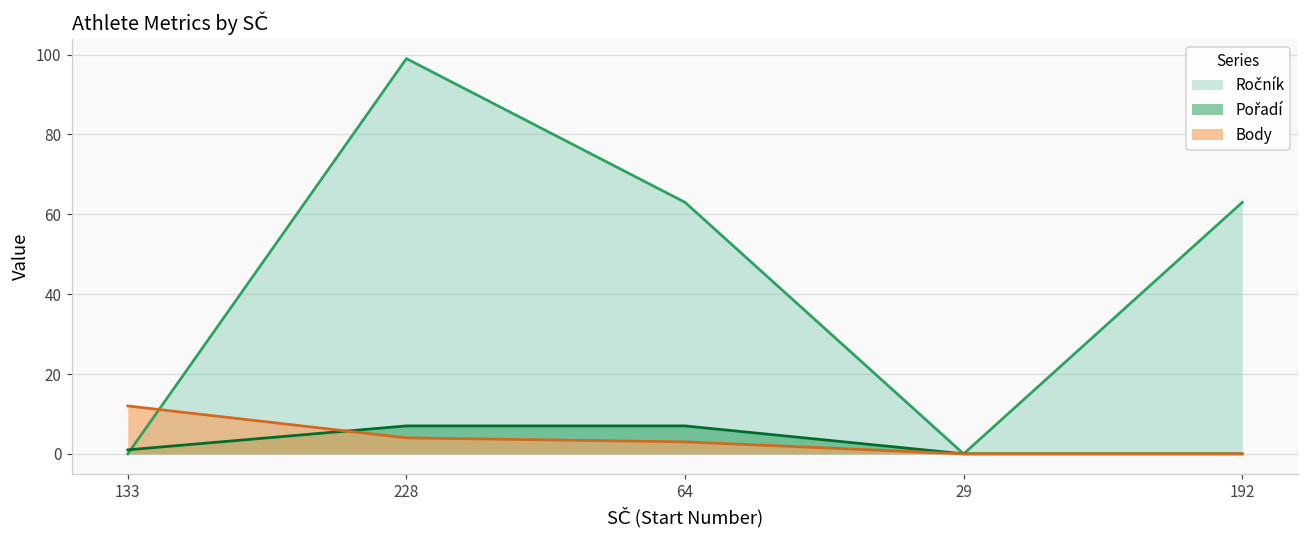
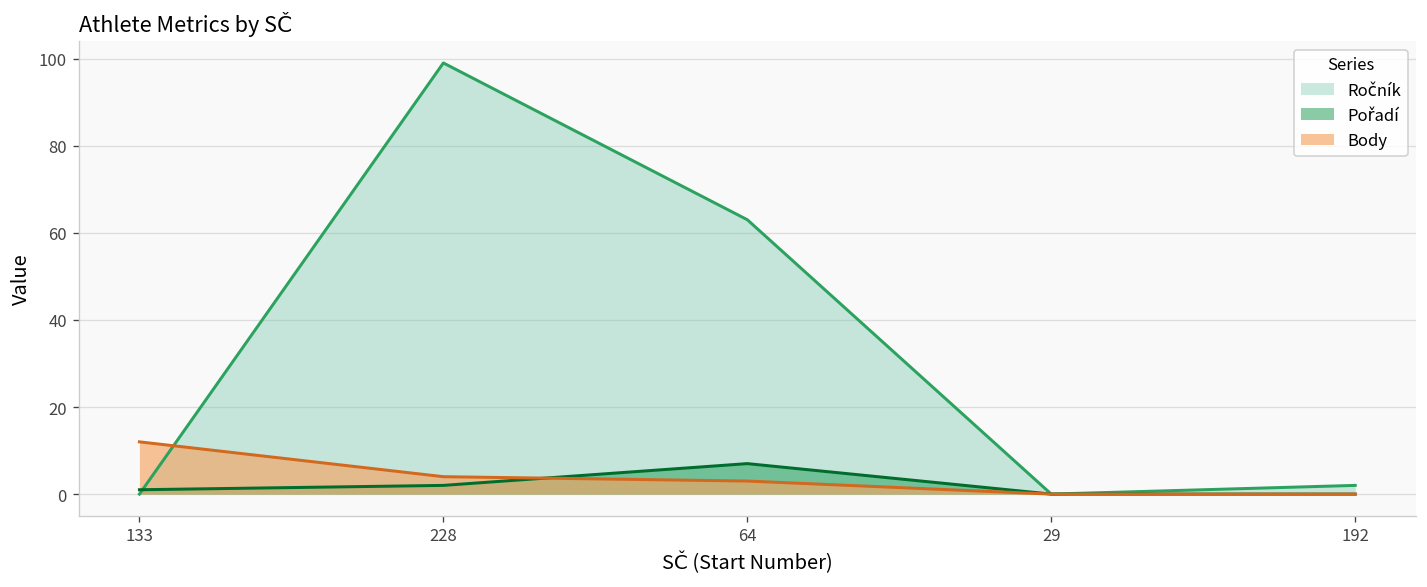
Pořadí, 228: 7 -> 2
Ročník, 192: 63 -> 2
